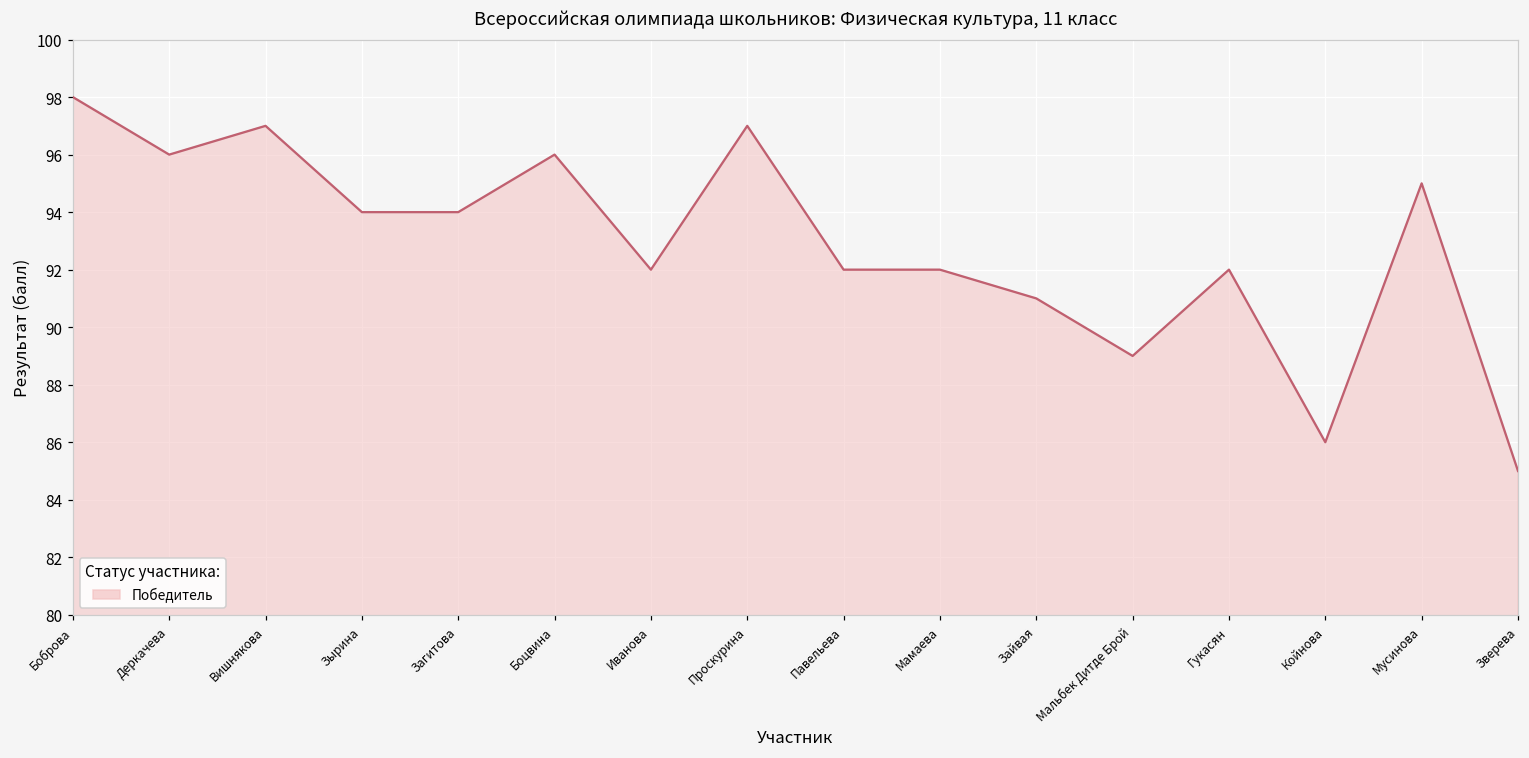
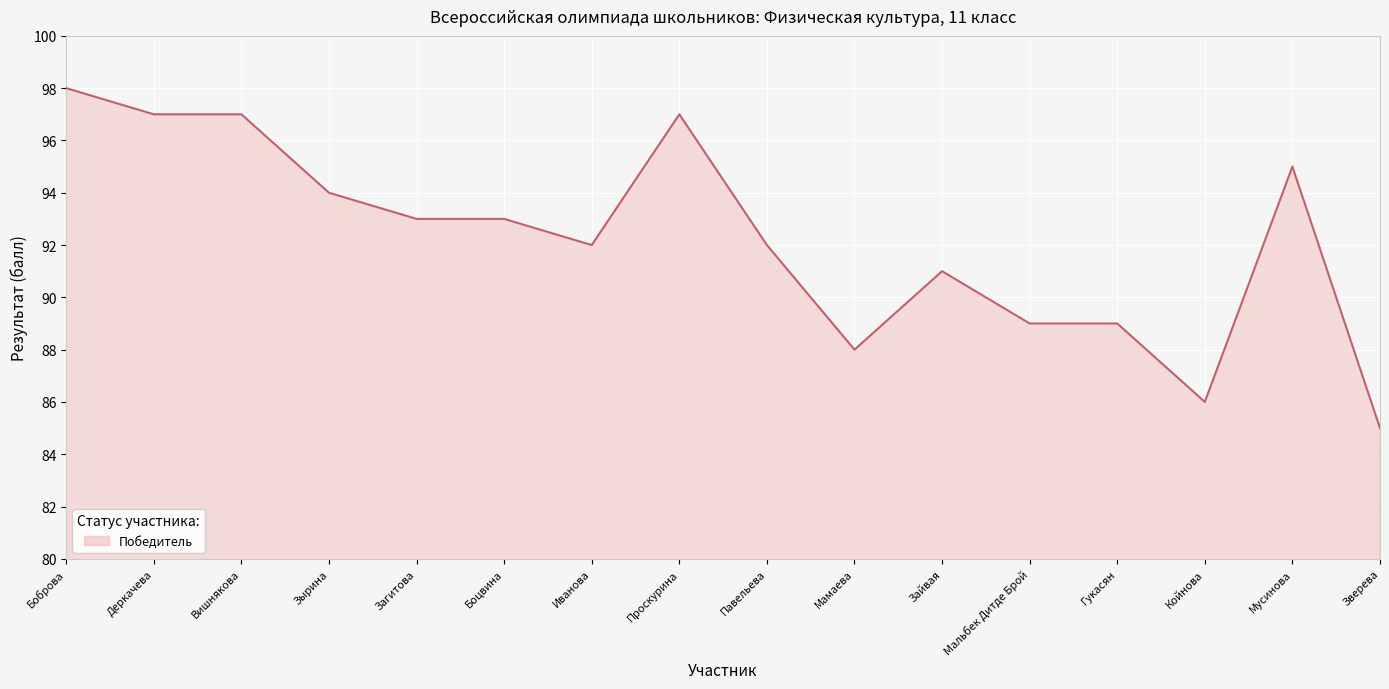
Деркачева: 96 -> 97
Загитова: 94 -> 93
Боцвина: 96 -> 93
Мамаева: 92 -> 88
Гукасян: 92 -> 89
